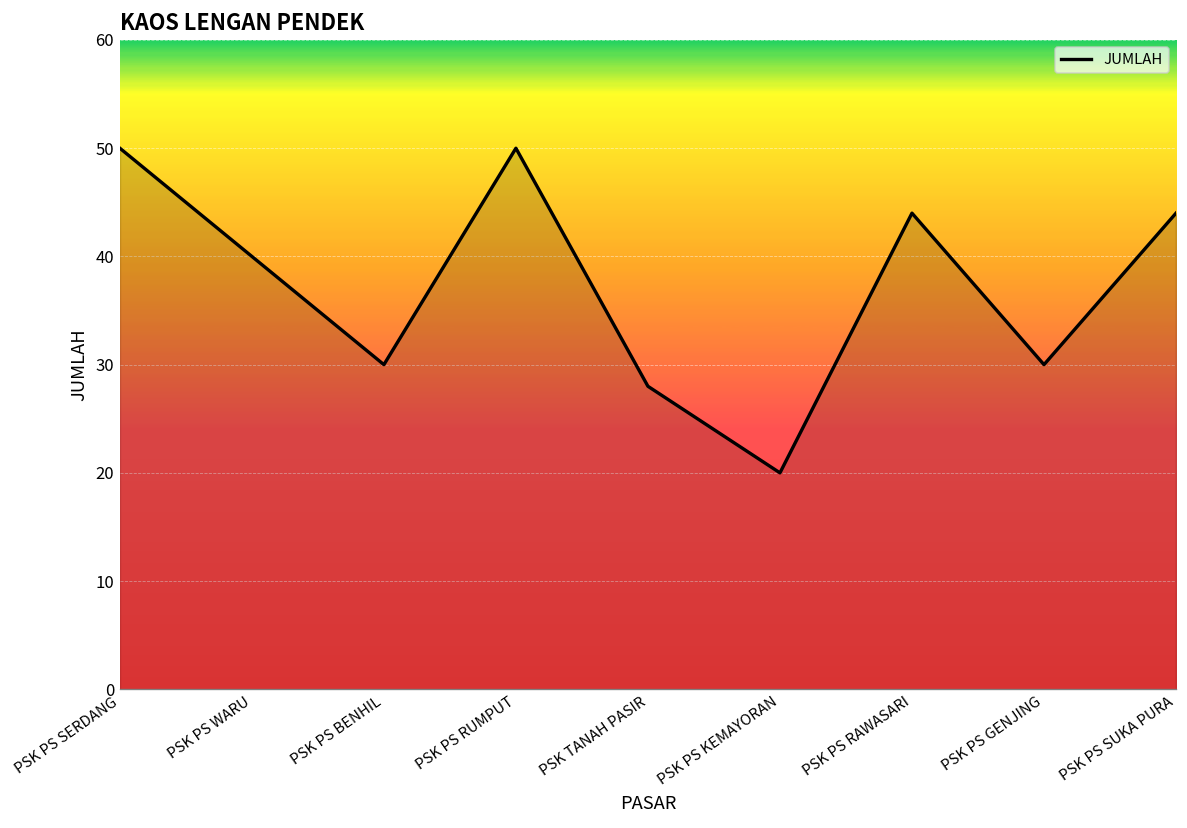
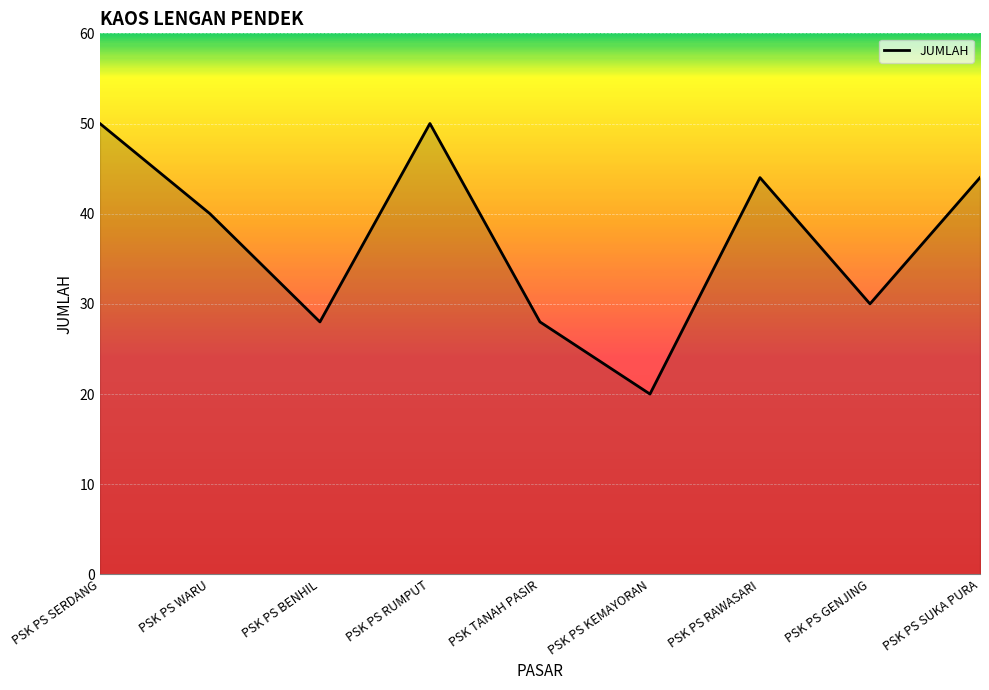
PSK PS BENHIL: 30 -> 28
